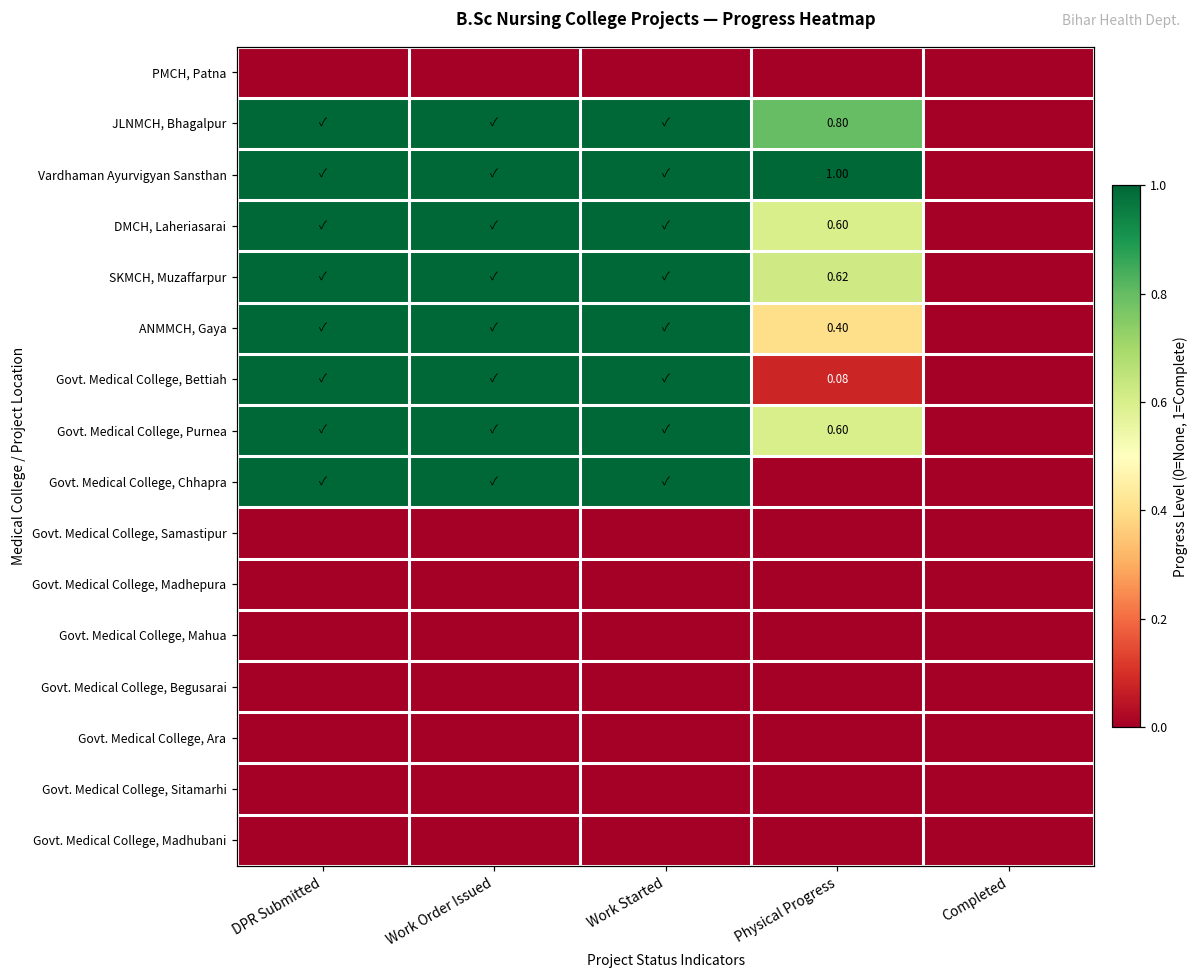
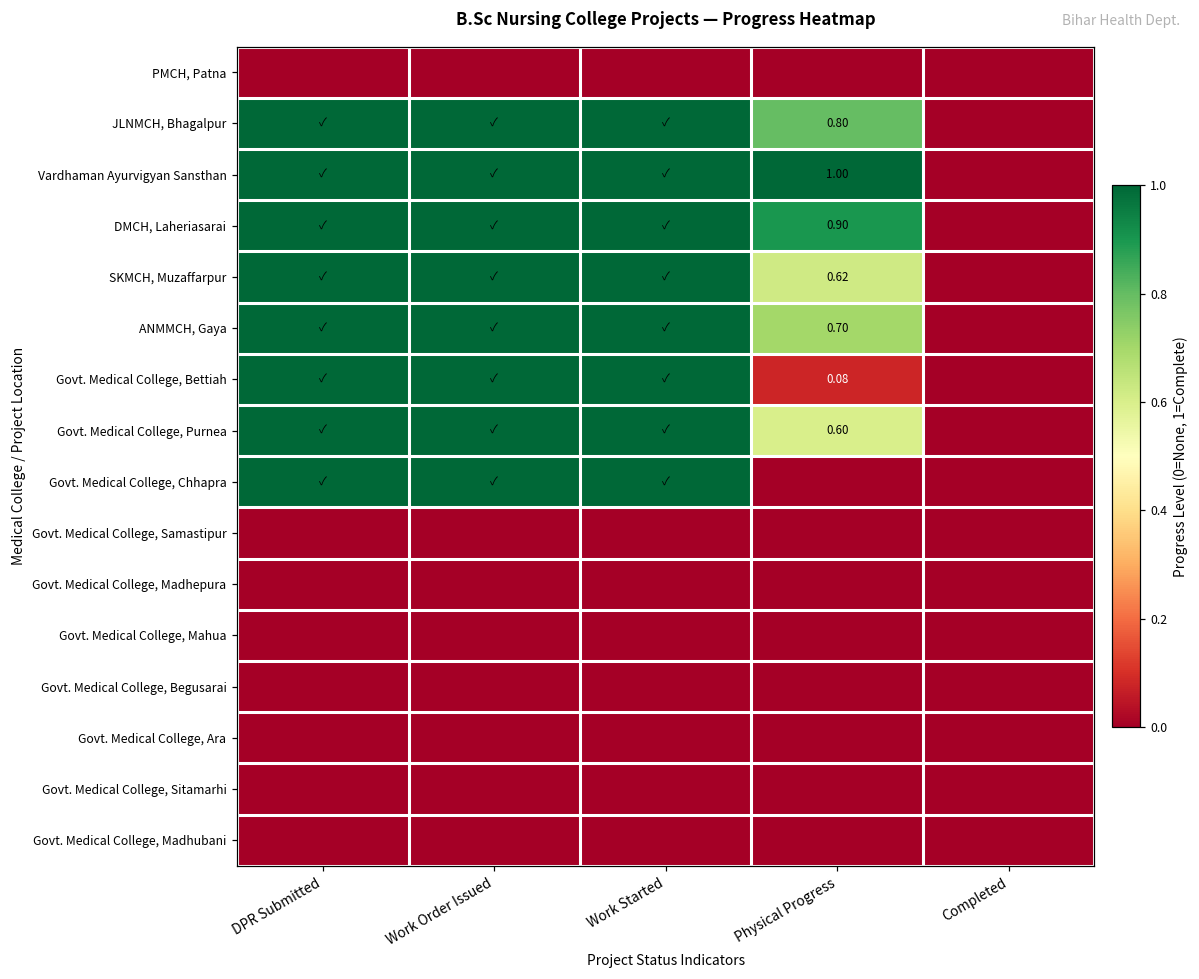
DMCH, Laheriasarai, Physical Progress: 0.60 -> 0.90
ANMMCH, Gaya, Physical Progress: 0.40 -> 0.70
